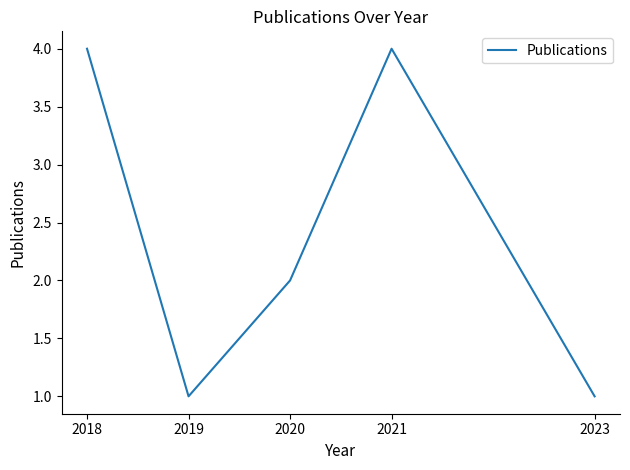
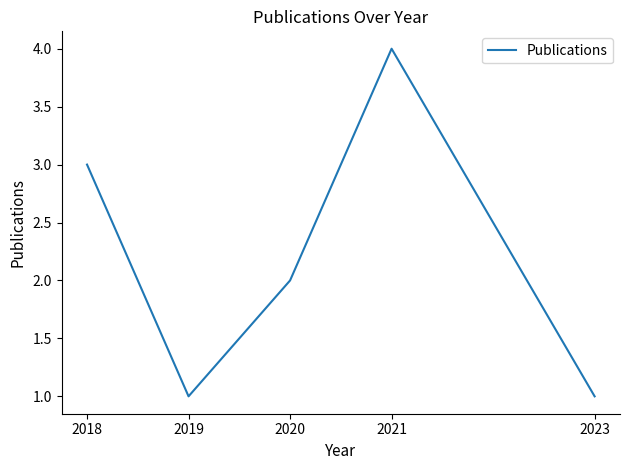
2018: 4 -> 3
